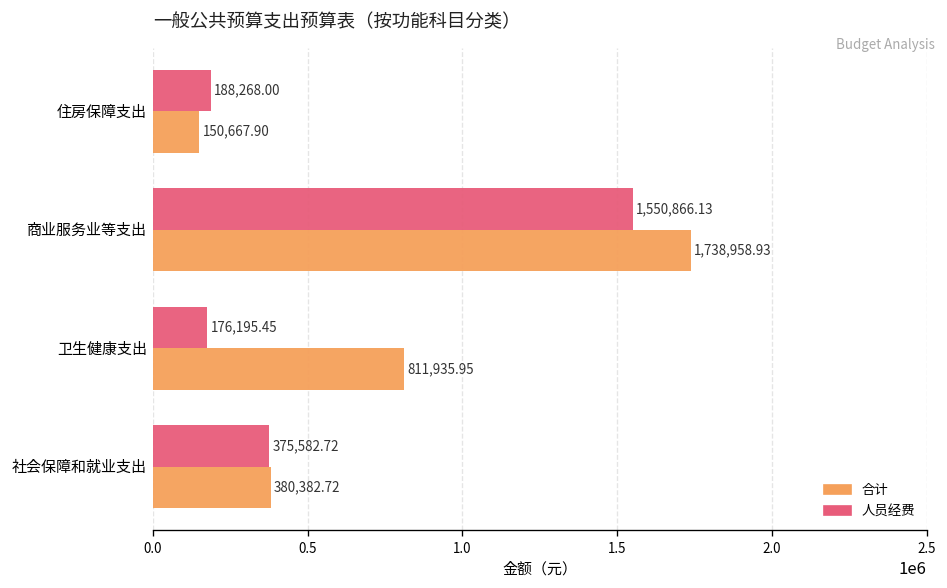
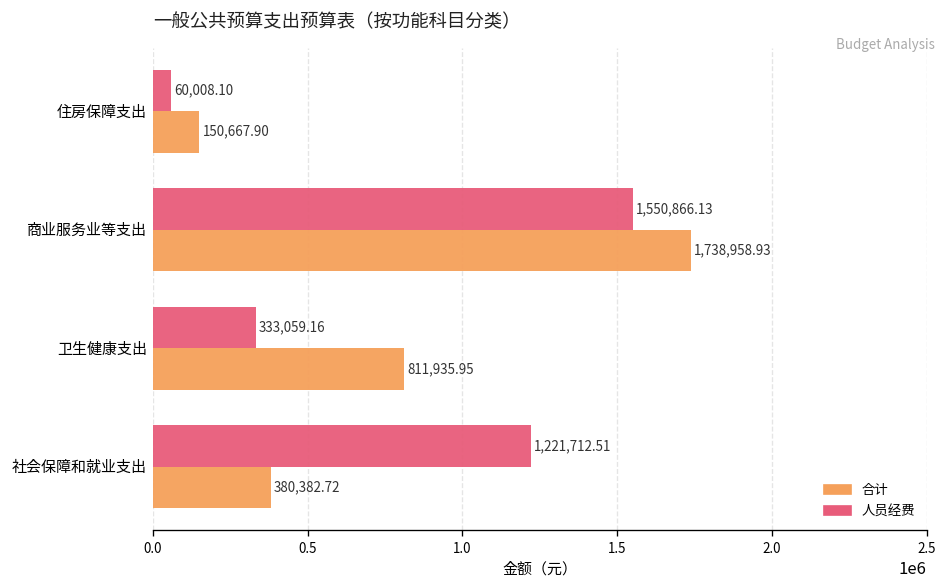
人员经费, 住房保障支出: 188,268.00 -> 60,008.10
人员经费, 卫生健康支出: 176,195.45 -> 333,059.16
人员经费, 社会保障和就业支出: 375,582.72 -> 1,221,712.51
